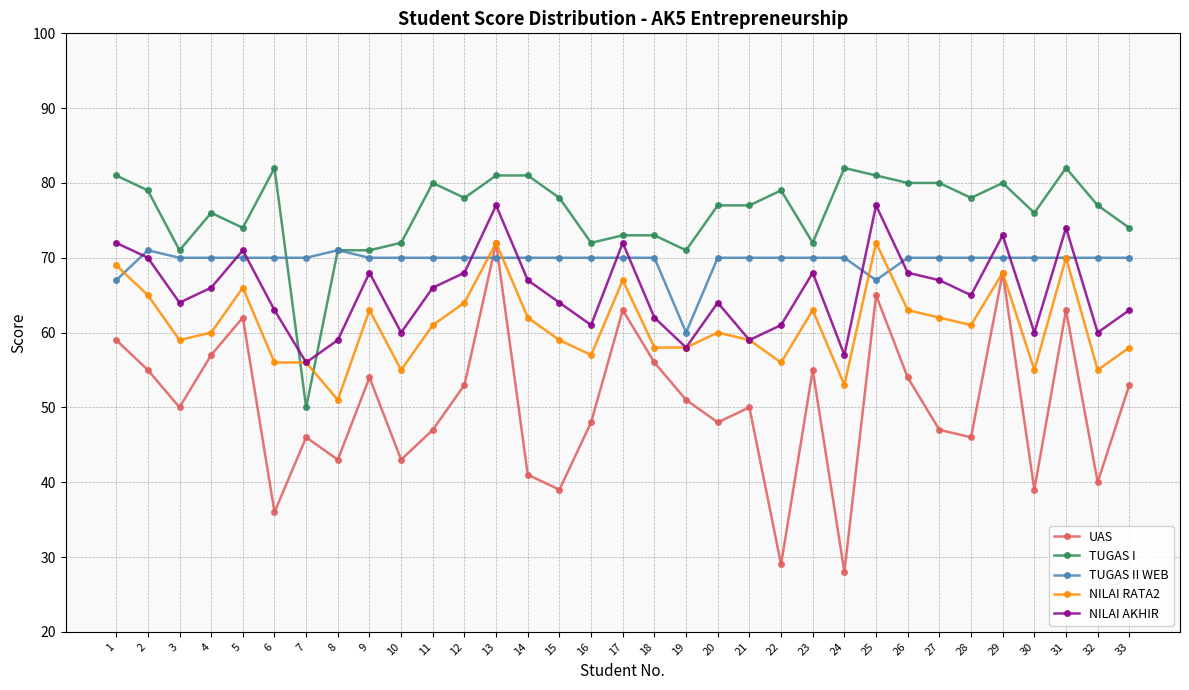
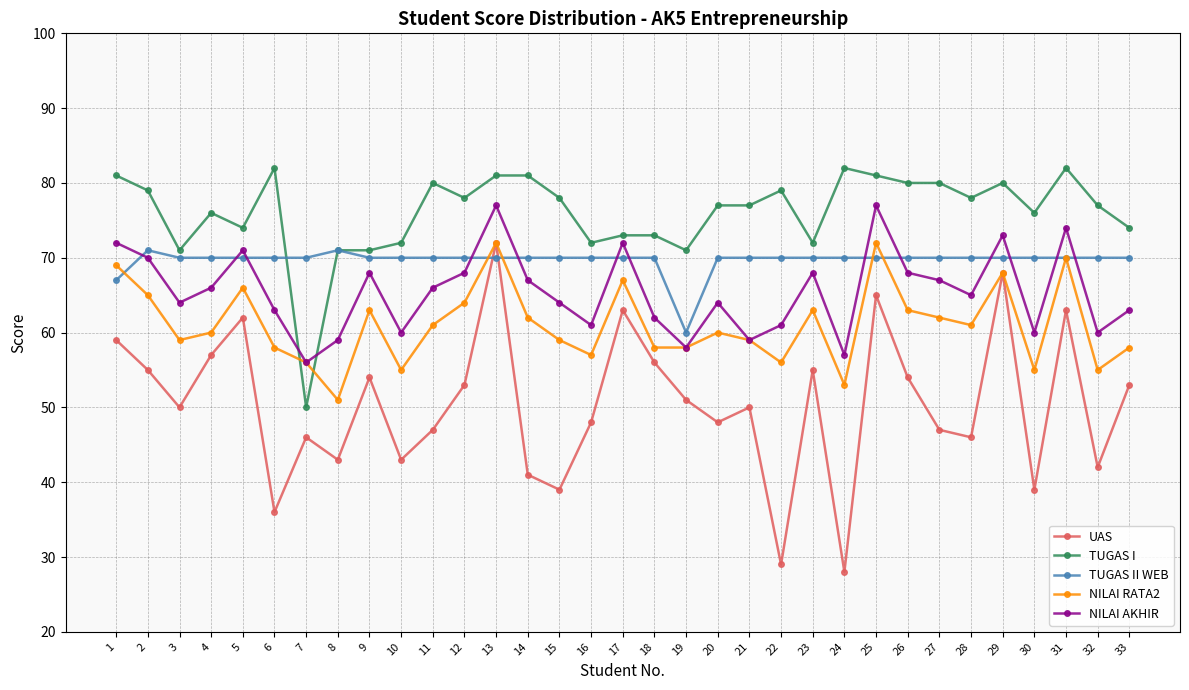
NILAI RATA2, 6: 56 -> 58
TUGAS II WEB, 25: 67 -> 70
UAS, 32: 40 -> 42
